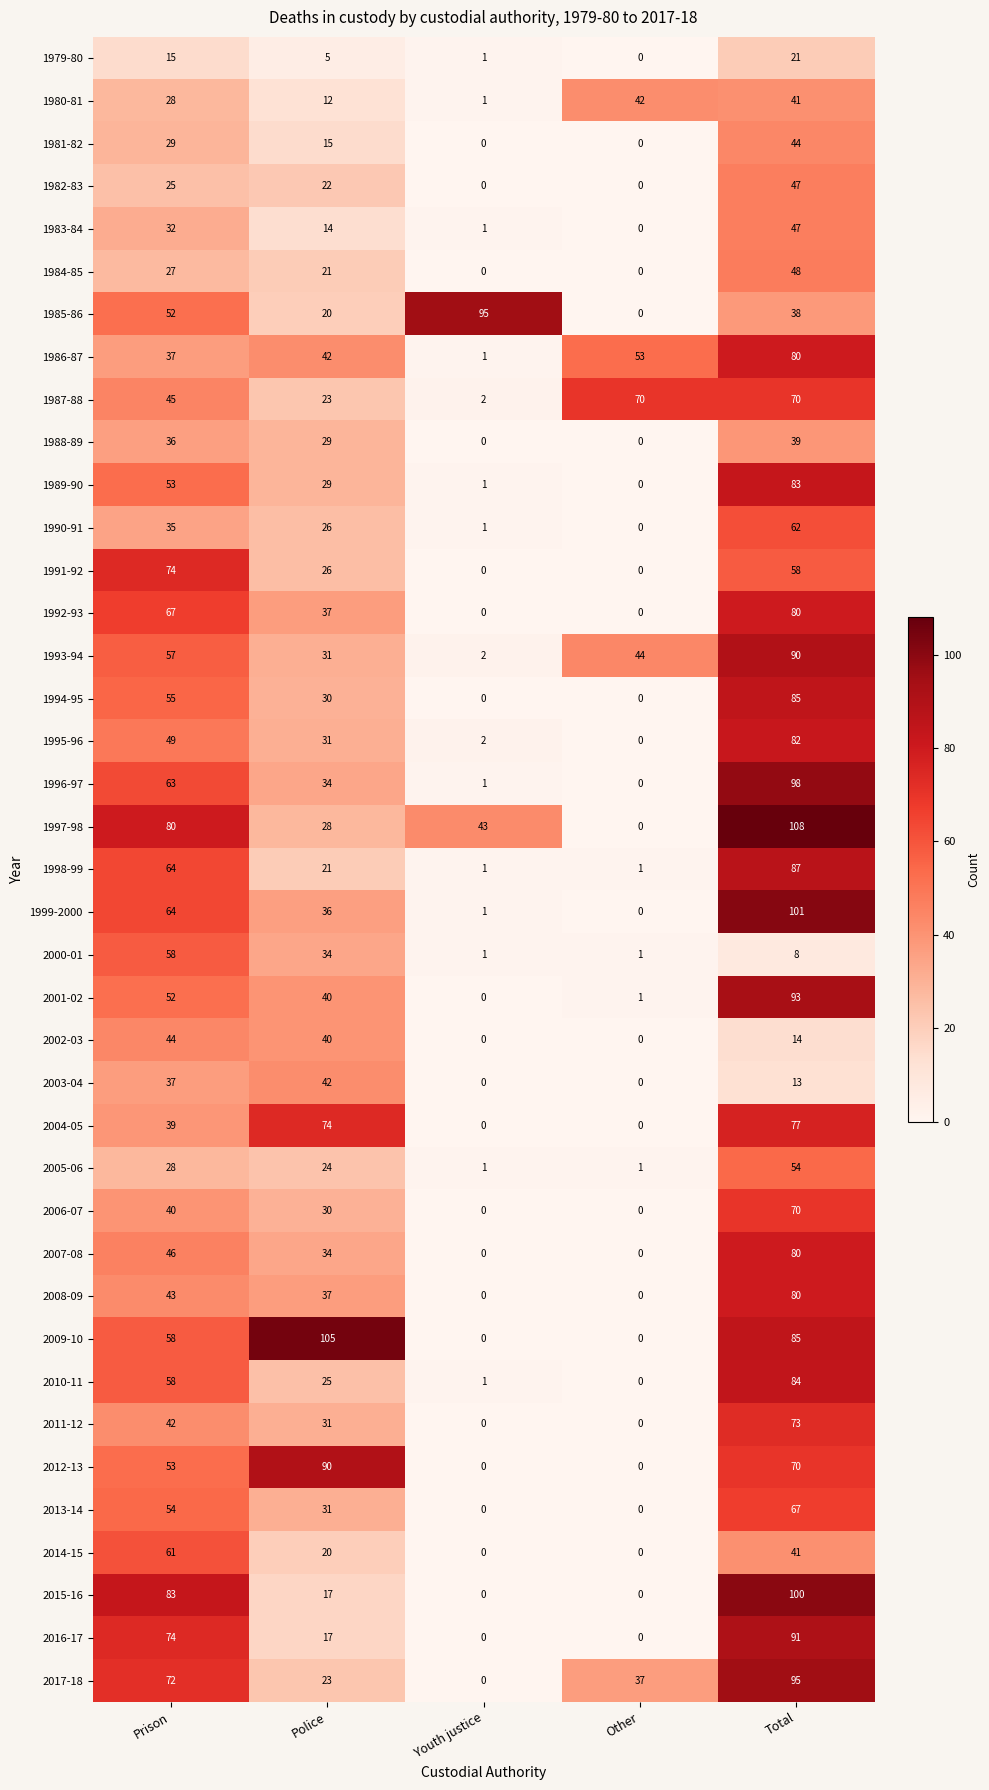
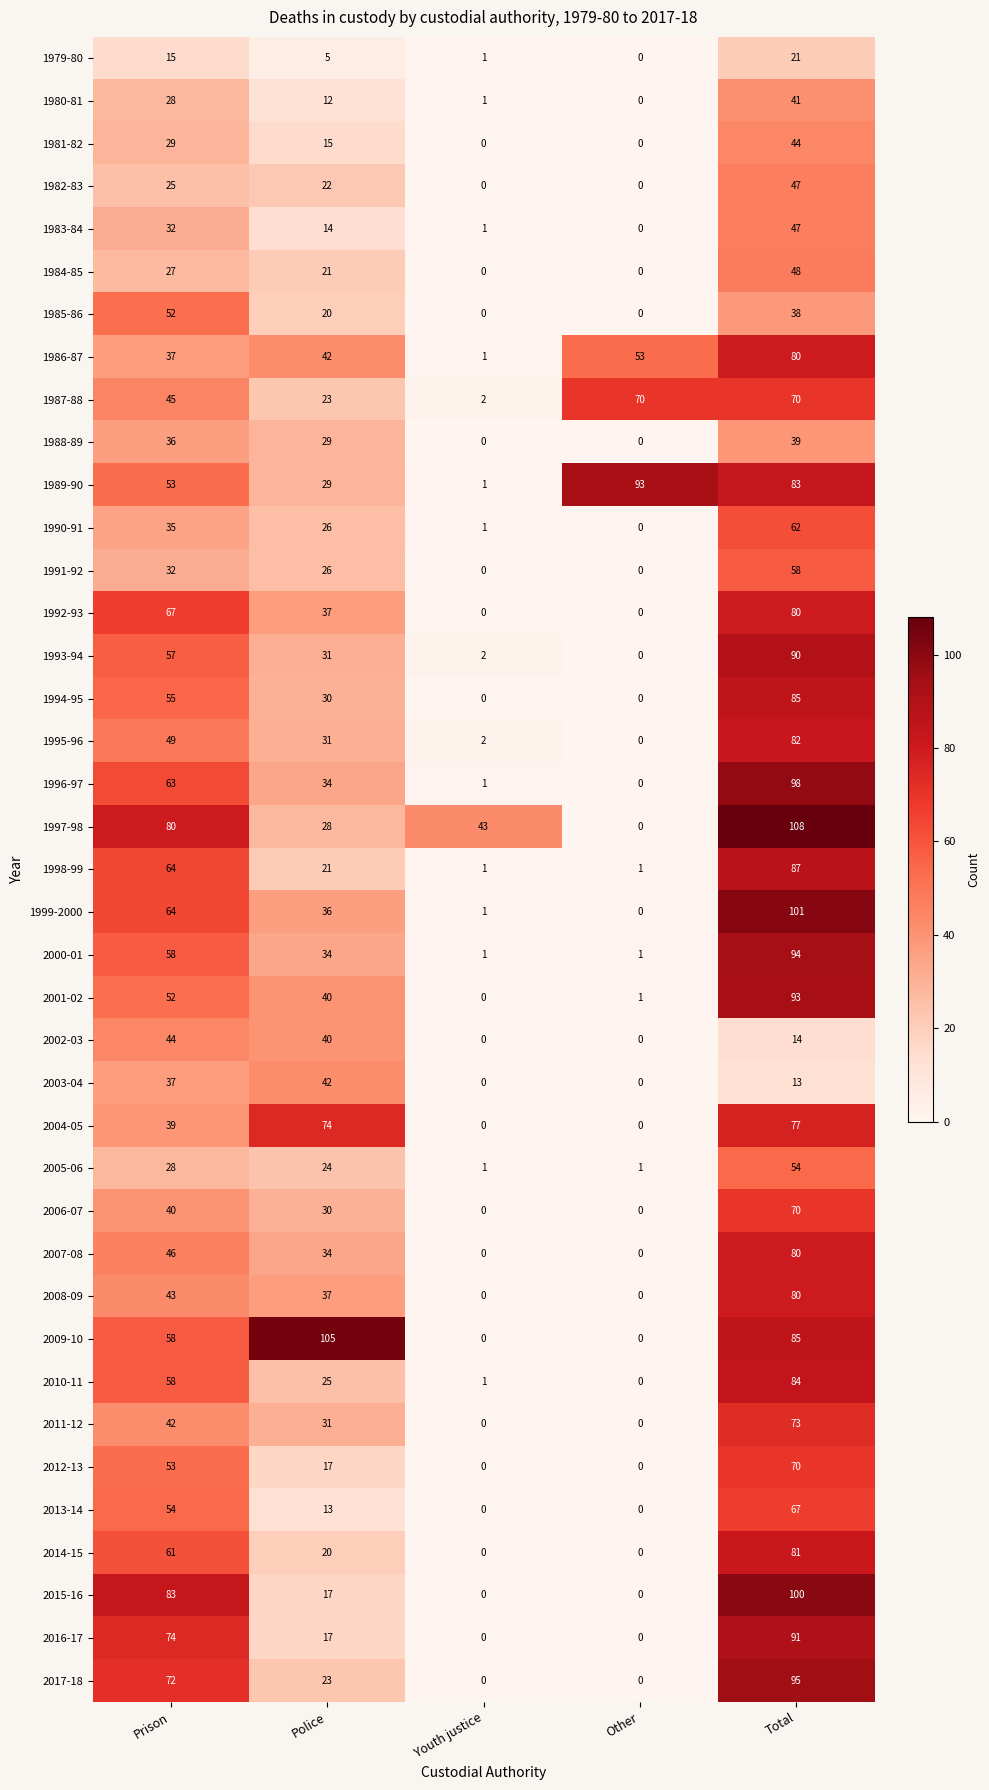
1980-81, Other: 42 -> 0
1985-86, Youth justice: 95 -> 0
1989-90, Other: 0 -> 93
1991-92, Prison: 74 -> 32
1993-94, Other: 44 -> 0
2000-01, Total: 8 -> 94
2012-13, Police: 90 -> 17
2013-14, Police: 31 -> 13
2014-15, Total: 41 -> 81
2017-18, Other: 37 -> 0
